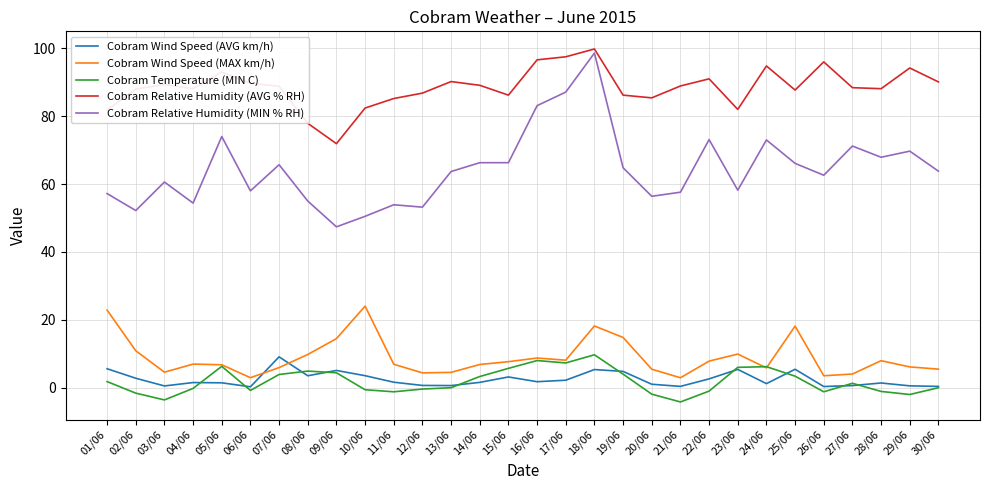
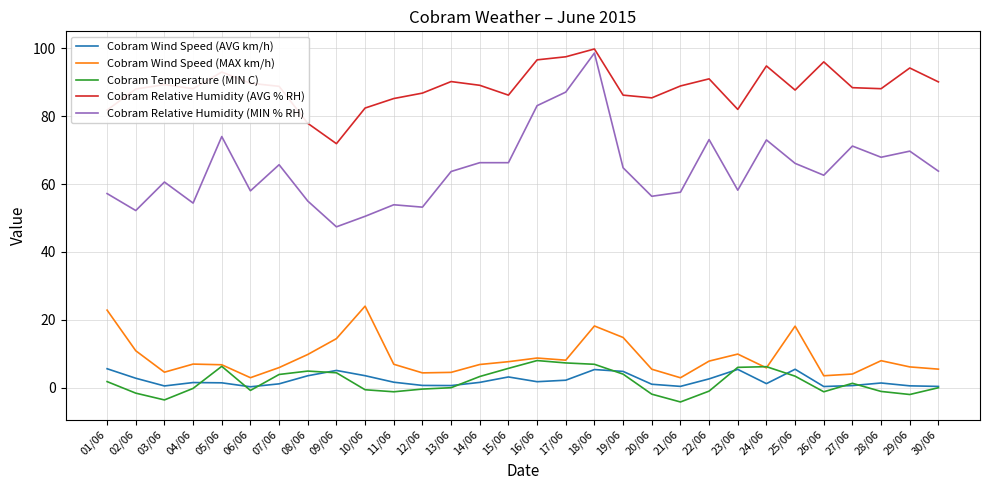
Cobram Wind Speed (AVG km/h), 07/06: 9 -> 1
Cobram Temperature (MIN C), 18/06: 10 -> 7
